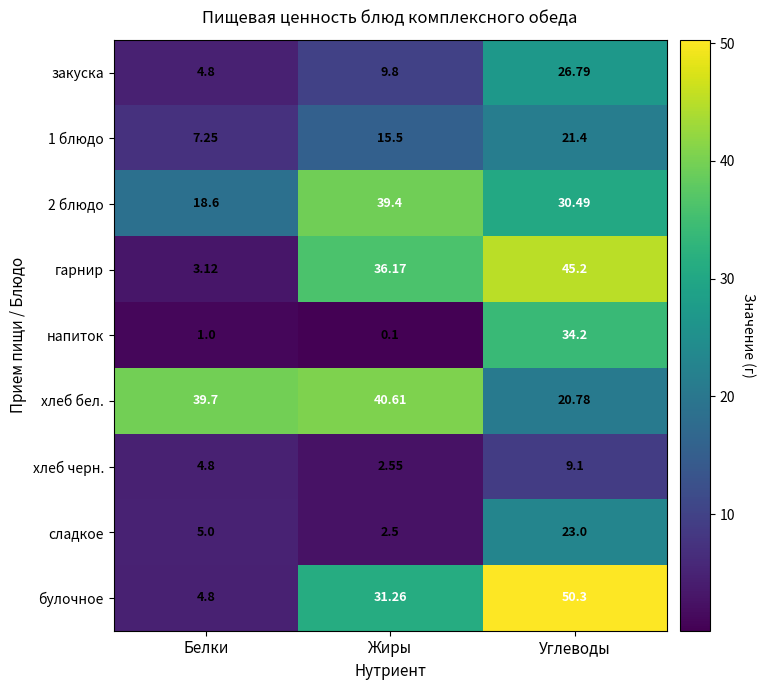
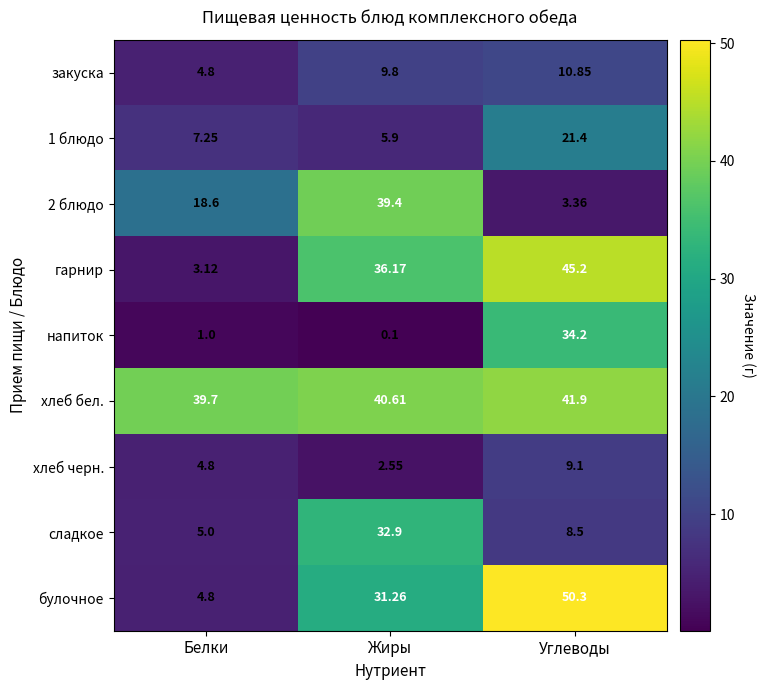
закуска, Углеводы: 26.79 -> 10.85
1 блюдо, Жиры: 15.5 -> 5.9
2 блюдо, Углеводы: 30.49 -> 3.36
хлеб бел., Углеводы: 20.78 -> 41.9
сладкое, Жиры: 2.5 -> 32.9
сладкое, Углеводы: 23.0 -> 8.5
